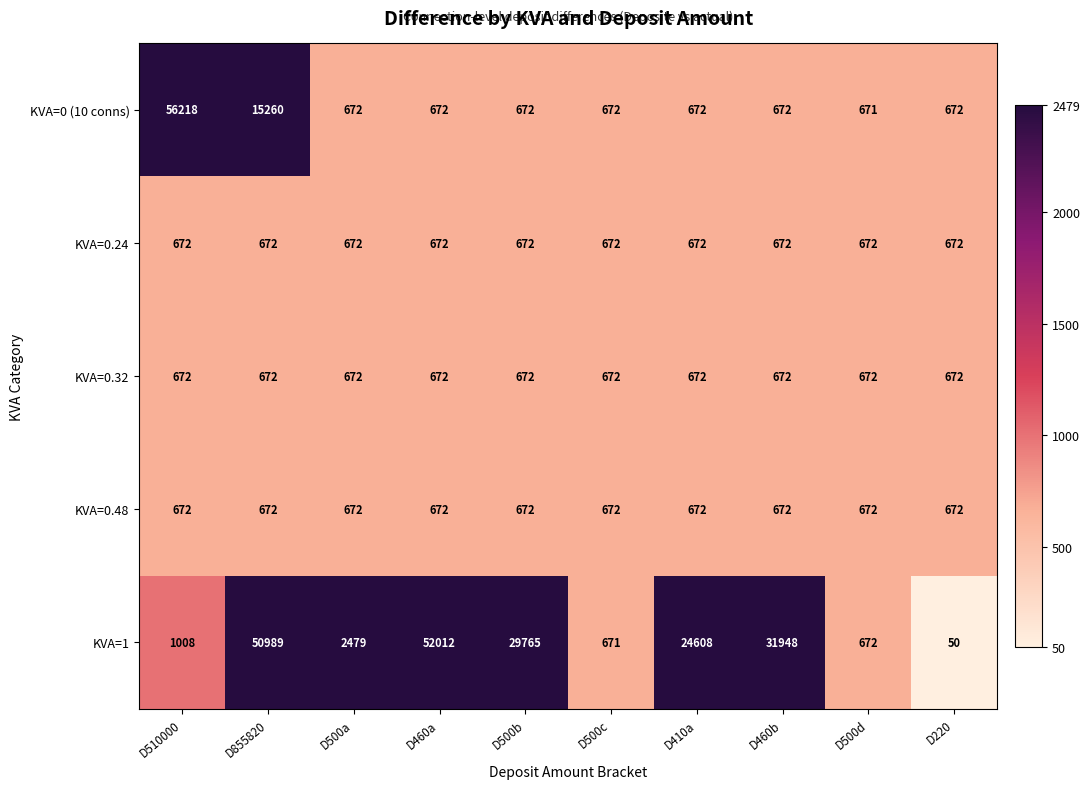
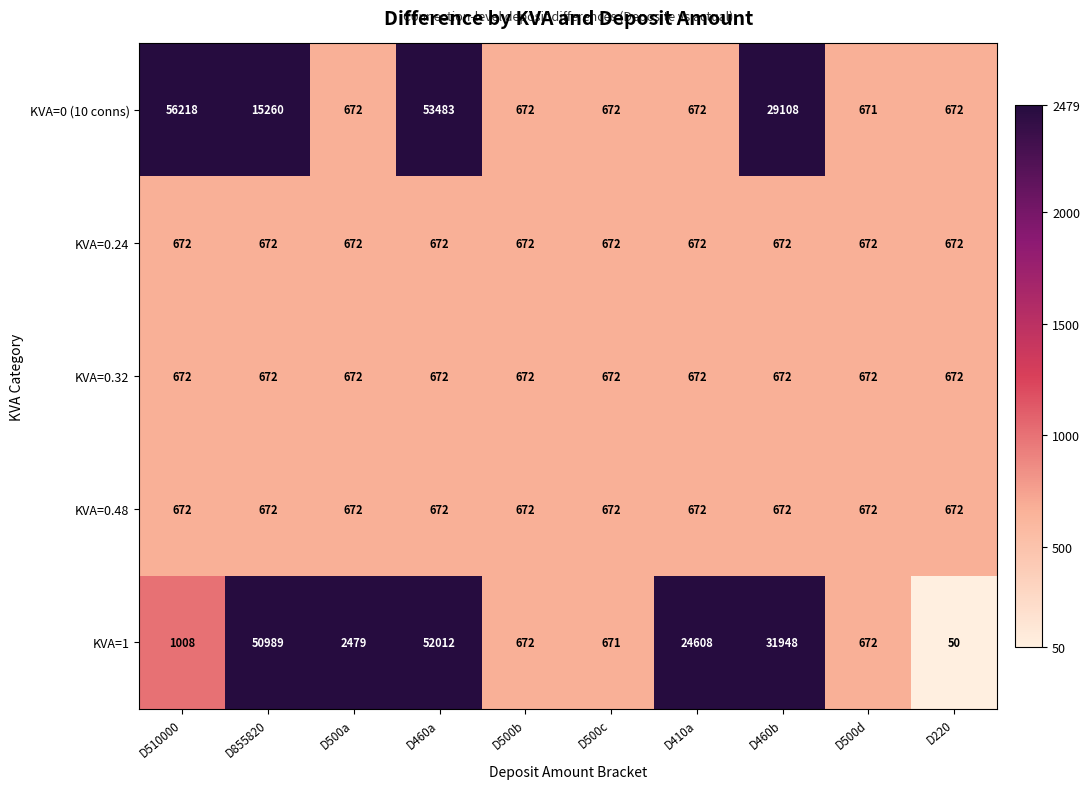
KVA=0 (10 conns), D460a: 672 -> 53483
KVA=0 (10 conns), D460b: 672 -> 29108
KVA=1, D500b: 29765 -> 672
